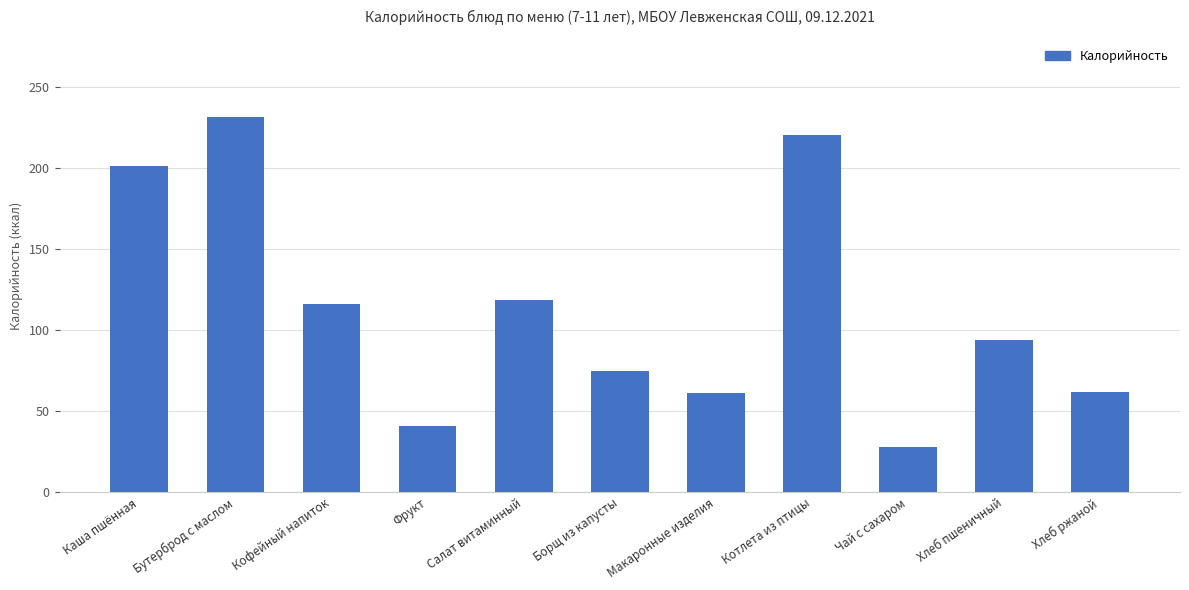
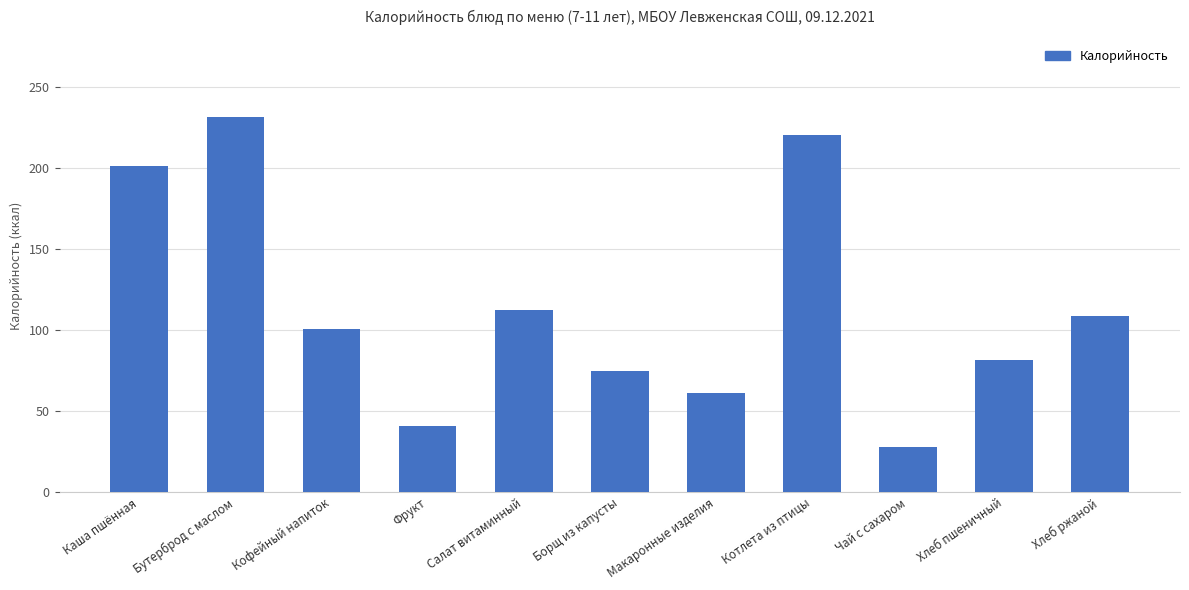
Кофейный напиток: 116 -> 101
Салат витаминный: 119 -> 112
Хлеб пшеничный: 94 -> 82
Хлеб ржаной: 62 -> 109
